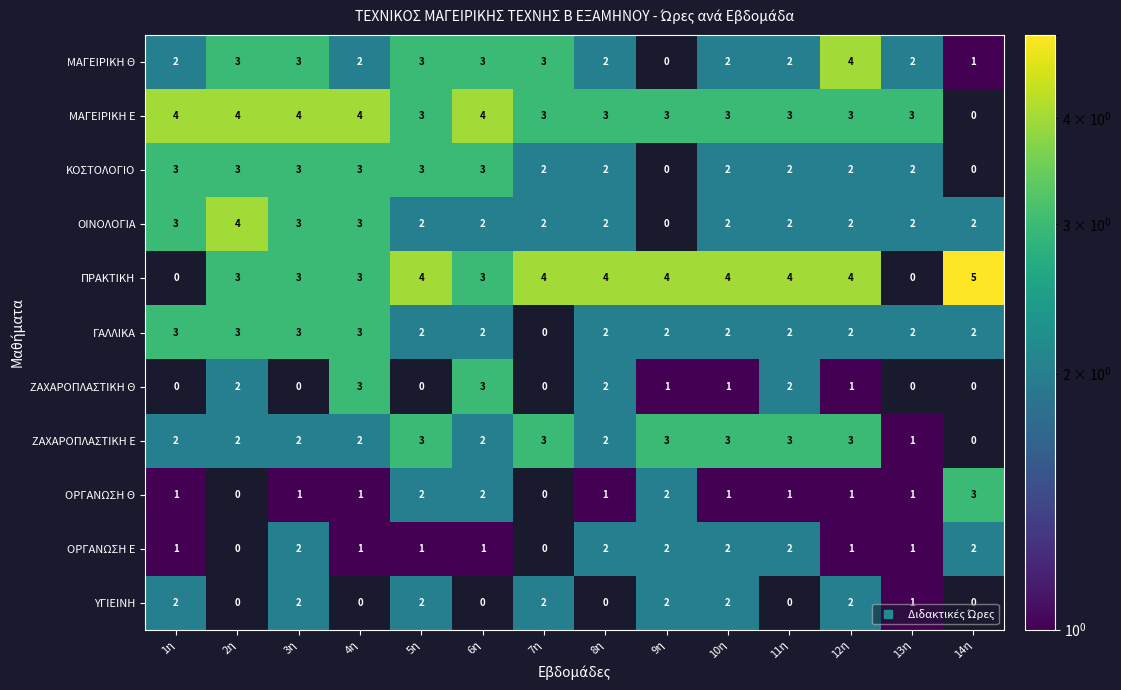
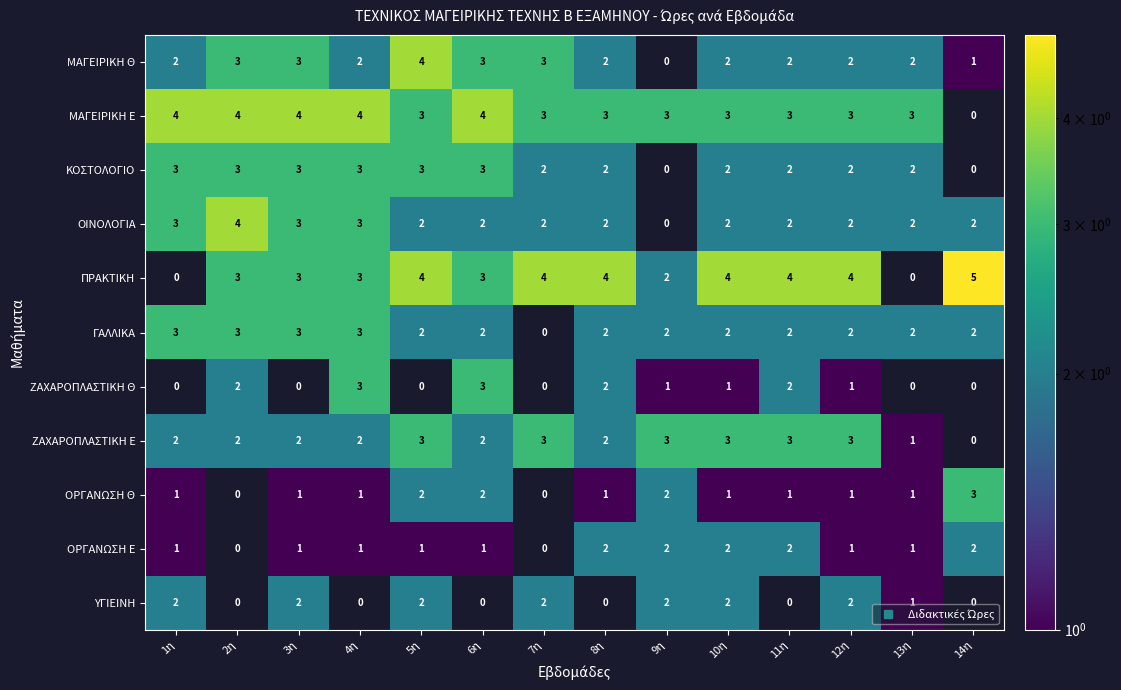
ΜΑΓΕΙΡΙΚΗ Θ, 5η: 3 -> 4
ΜΑΓΕΙΡΙΚΗ Θ, 12η: 4 -> 2
ΠΡΑΚΤΙΚΗ, 9η: 4 -> 2
ΟΡΓΑΝΩΣΗ Ε, 3η: 2 -> 1
